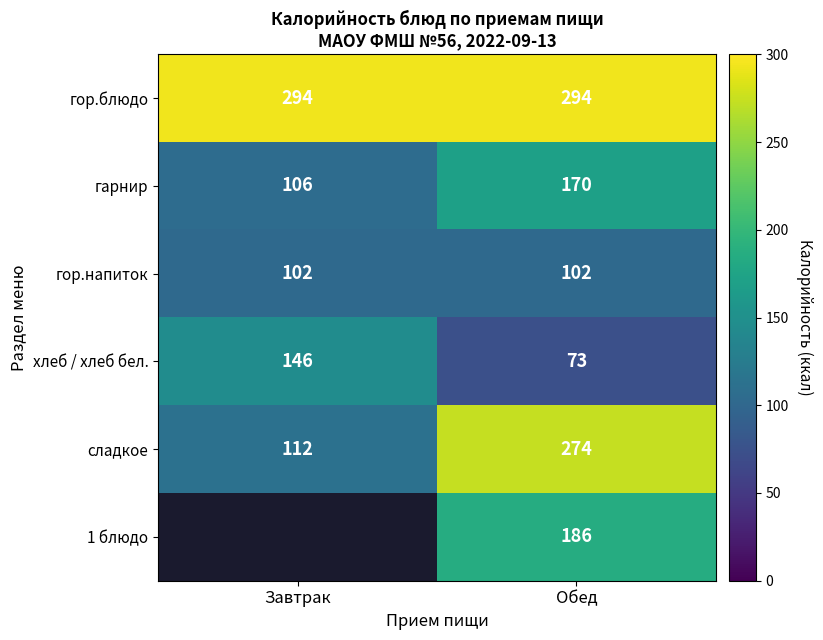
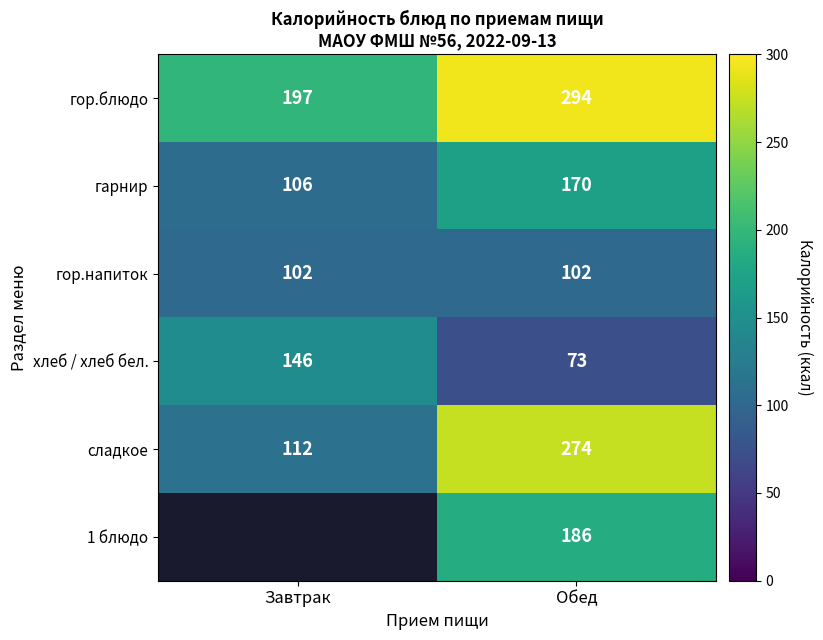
гор.блюдо, Завтрак: 294 -> 197
